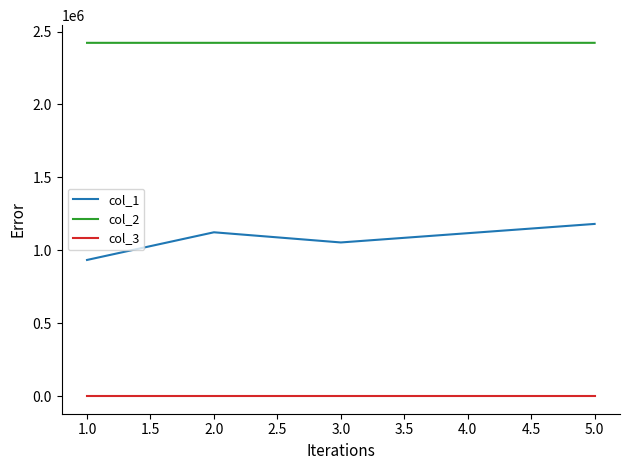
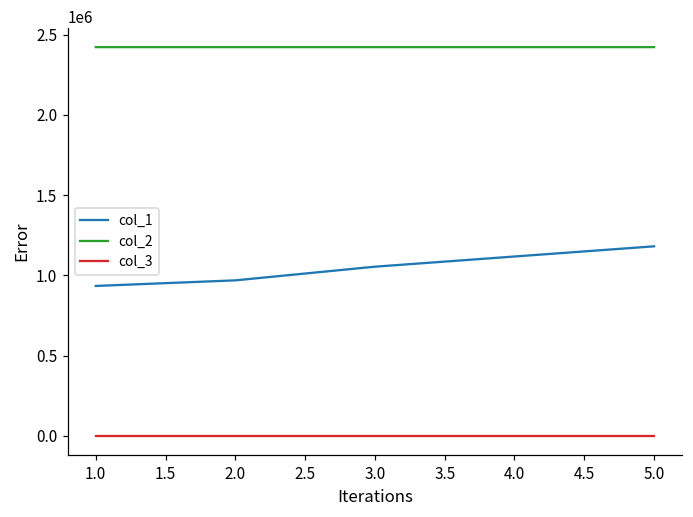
col_1, 2.0: 1120000 -> 970000
